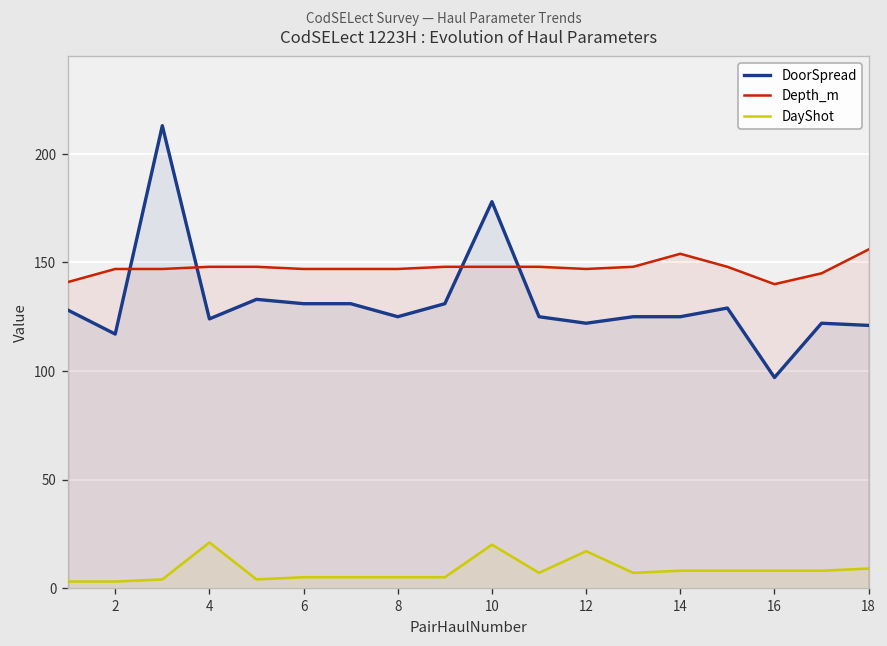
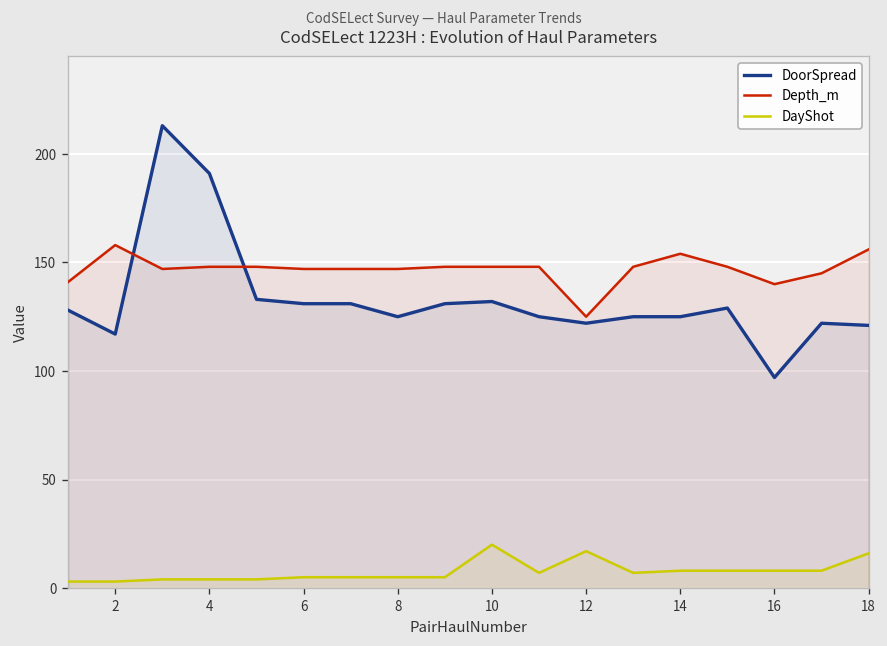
Depth_m, 2: 147 -> 158
DoorSpread, 4: 124 -> 191
DayShot, 4: 21 -> 4
DoorSpread, 10: 178 -> 132
Depth_m, 12: 147 -> 125
DayShot, 18: 9 -> 16
